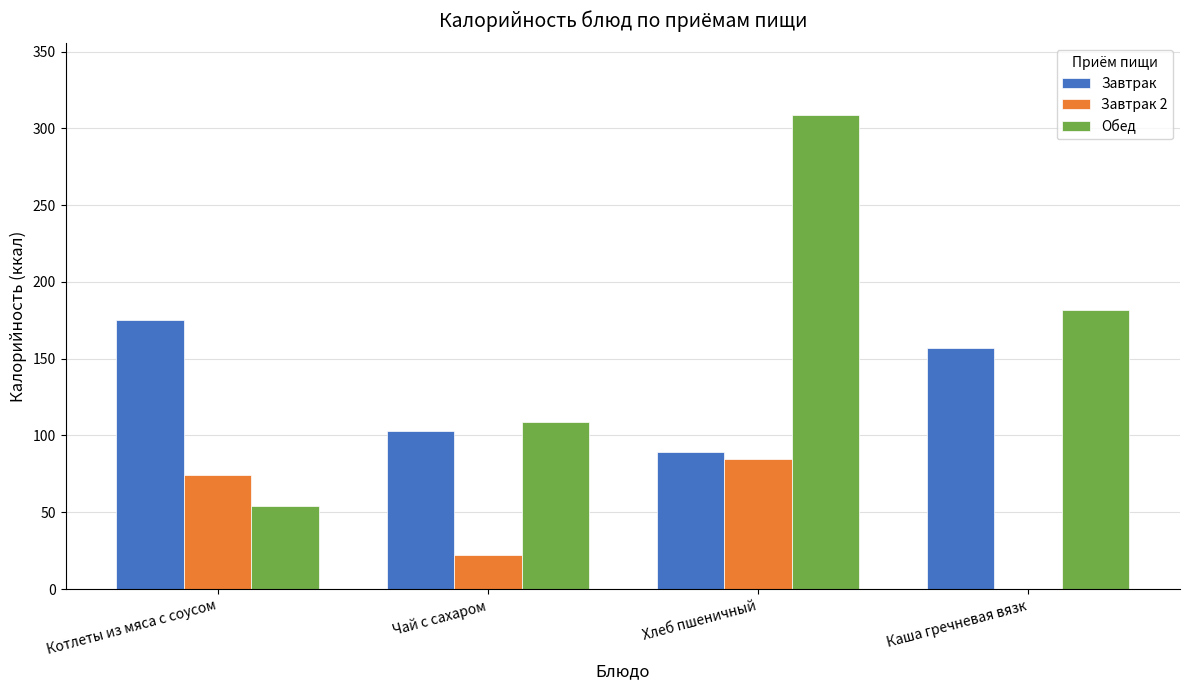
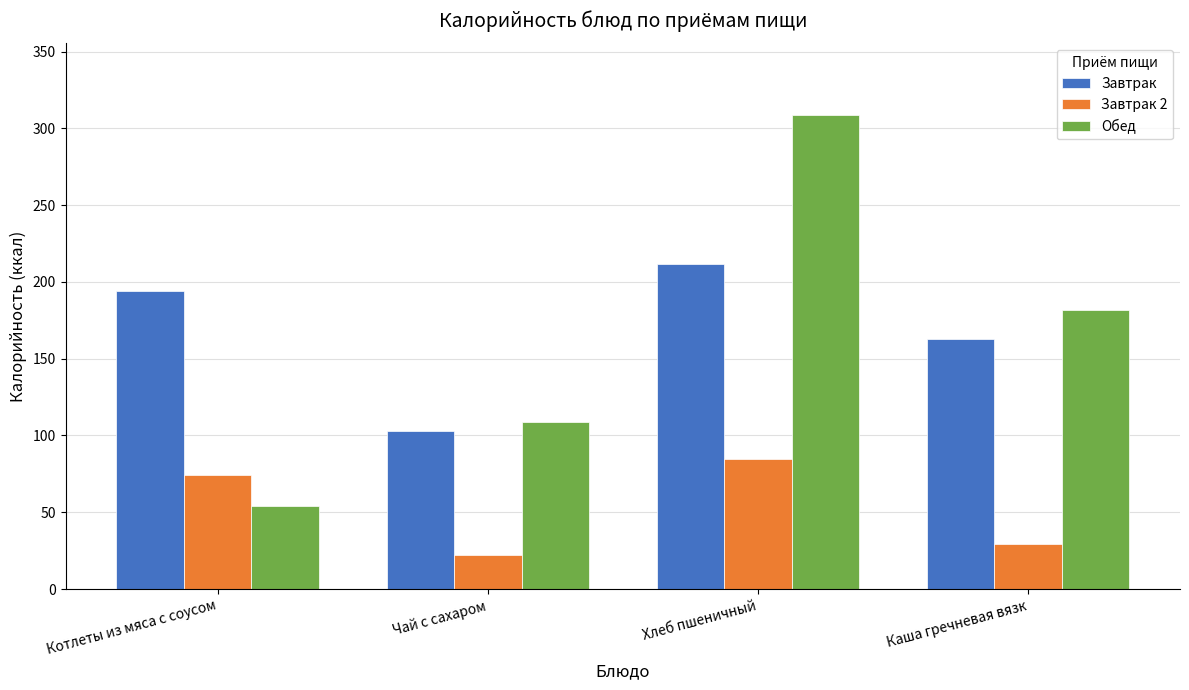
Завтрак, Котлеты из мяса с соусом: 175 -> 194
Завтрак, Хлеб пшеничный: 89 -> 212
Завтрак, Каша гречневая вязк: 157 -> 163
Завтрак 2, Каша гречневая вязк: 0 -> 29
